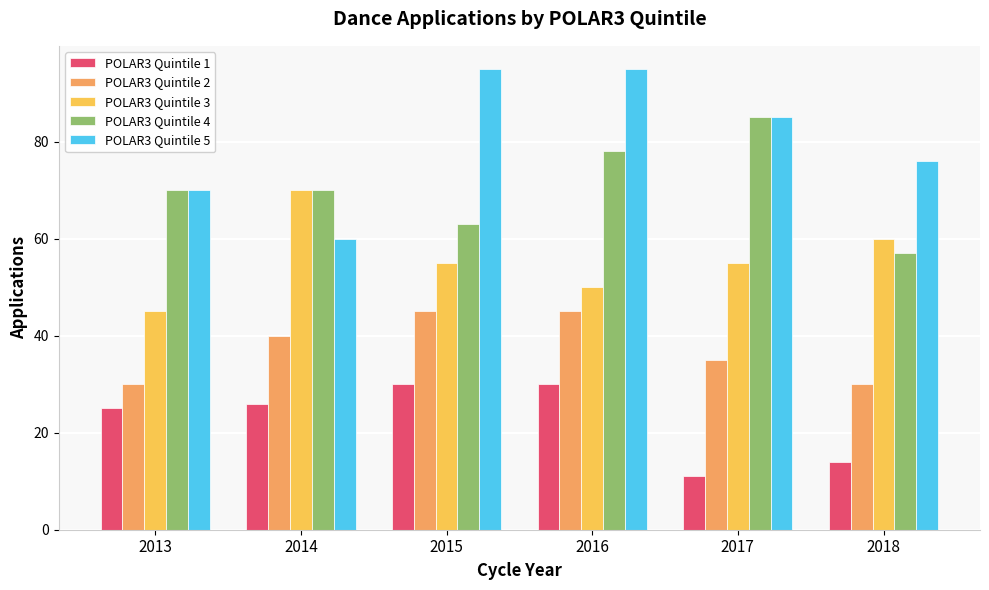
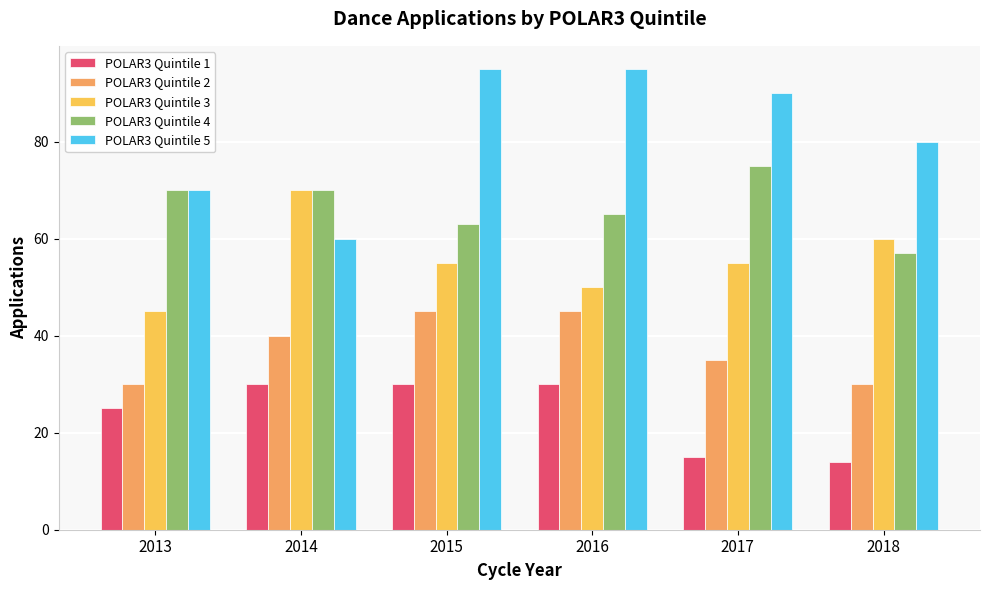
POLAR3 Quintile 1, 2014: 26 -> 30
POLAR3 Quintile 4, 2016: 78 -> 65
POLAR3 Quintile 1, 2017: 11 -> 15
POLAR3 Quintile 4, 2017: 85 -> 75
POLAR3 Quintile 5, 2017: 85 -> 90
POLAR3 Quintile 5, 2018: 76 -> 80
